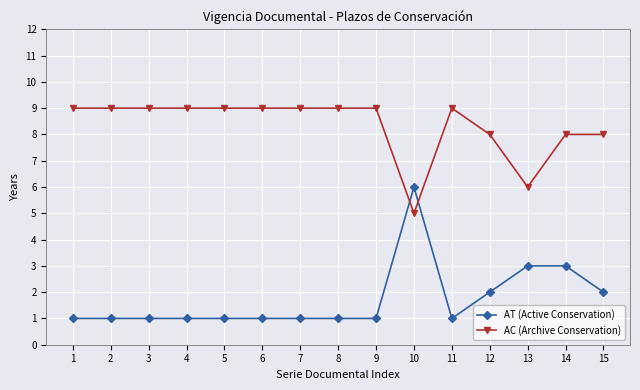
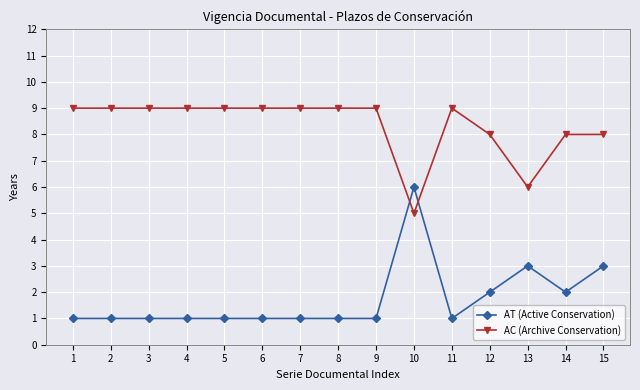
AT (Active Conservation), 14: 3 -> 2
AT (Active Conservation), 15: 2 -> 3
